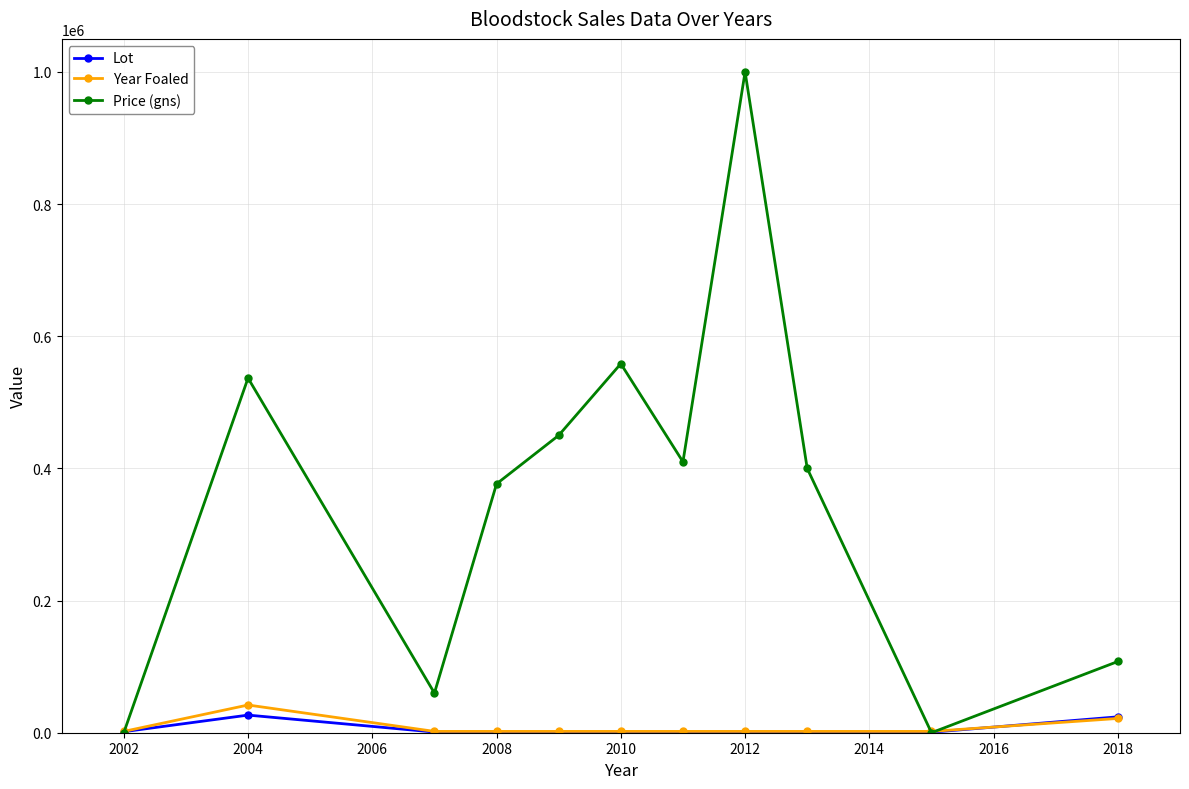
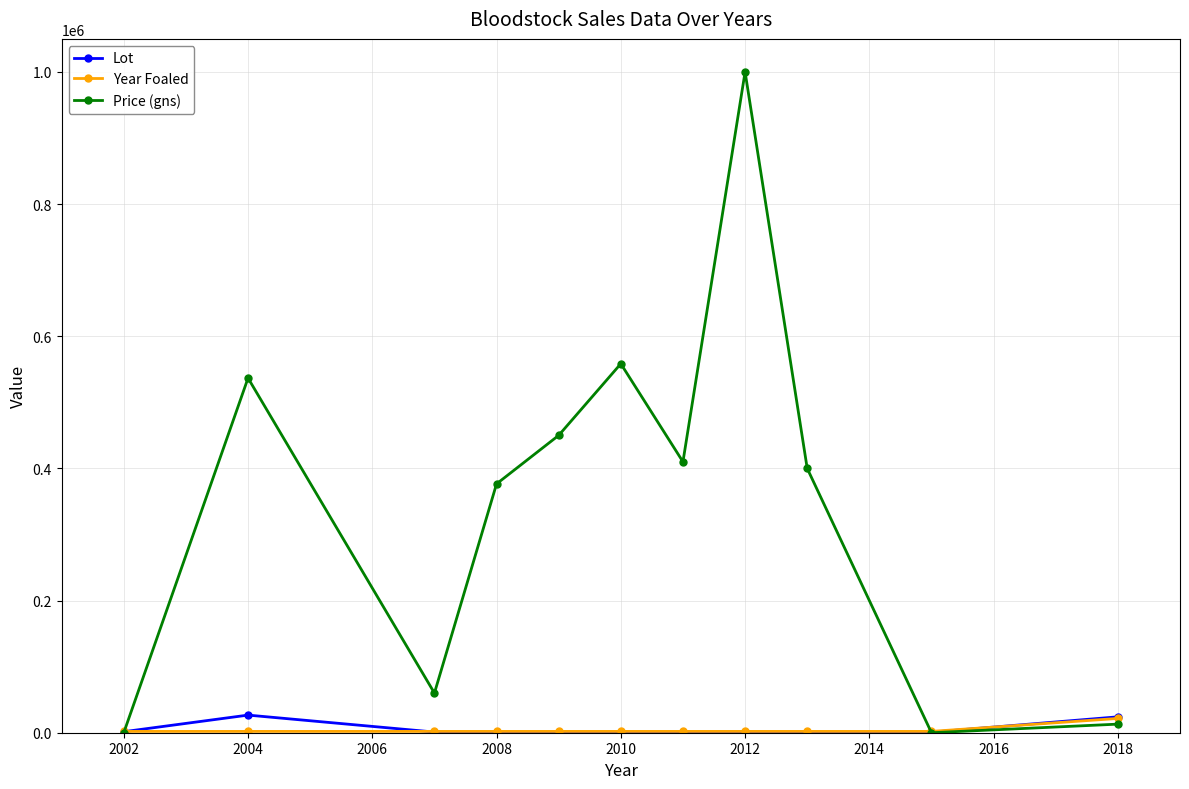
Year Foaled, 2004: 40000 -> 0
Price (gns), 2018: 110000 -> 10000
